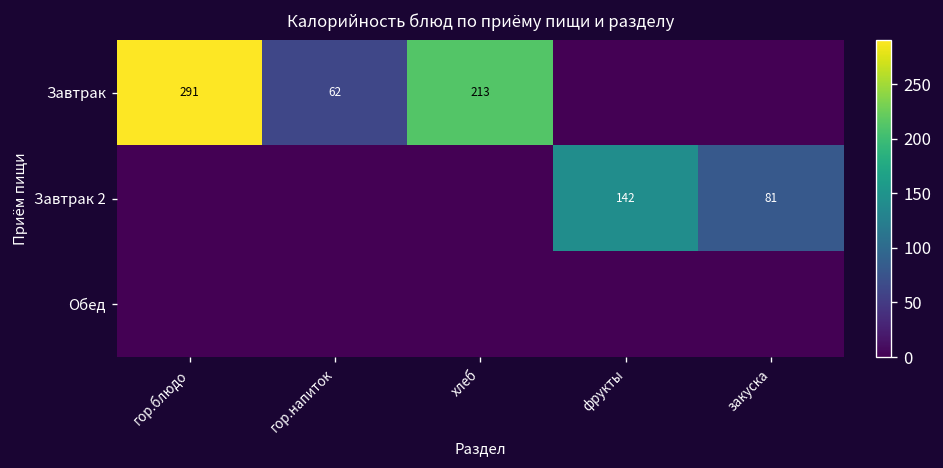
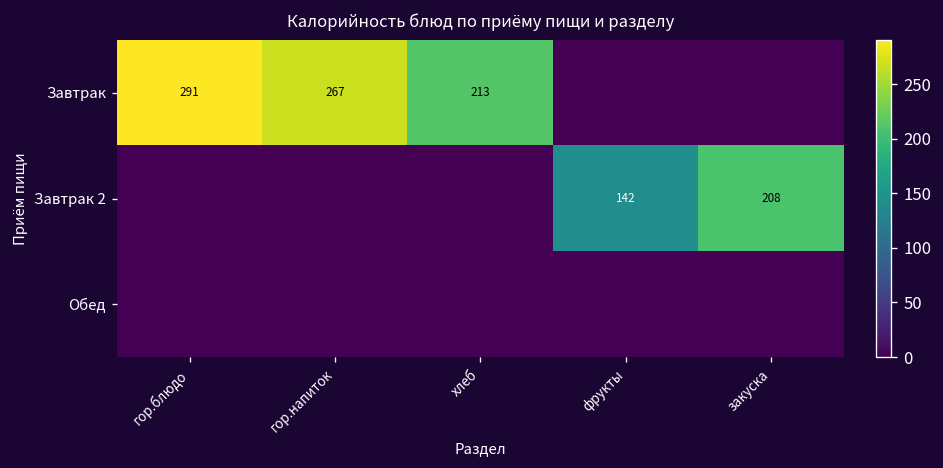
Завтрак, гор.напиток: 62 -> 267
Завтрак 2, закуска: 81 -> 208
